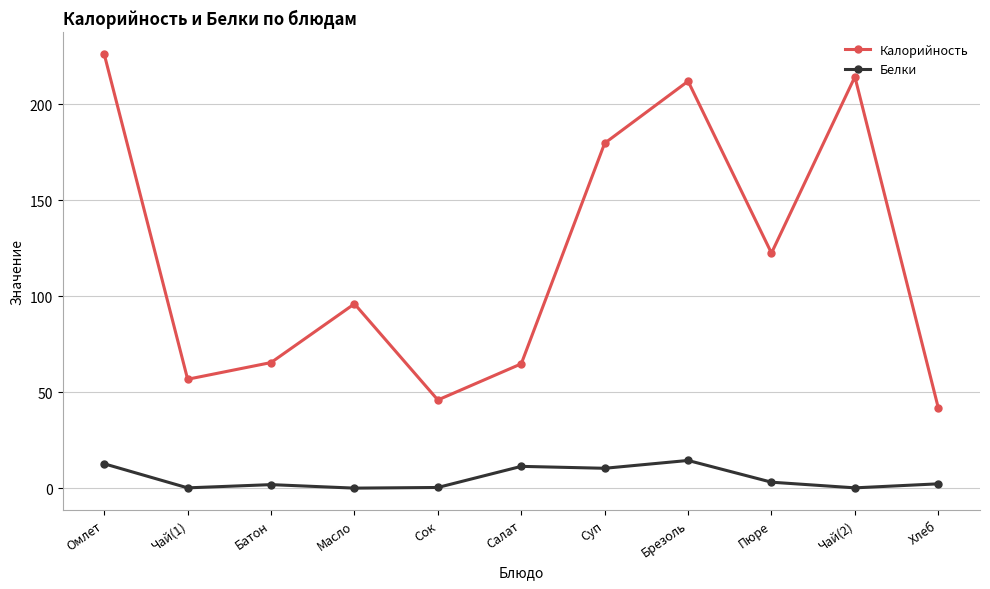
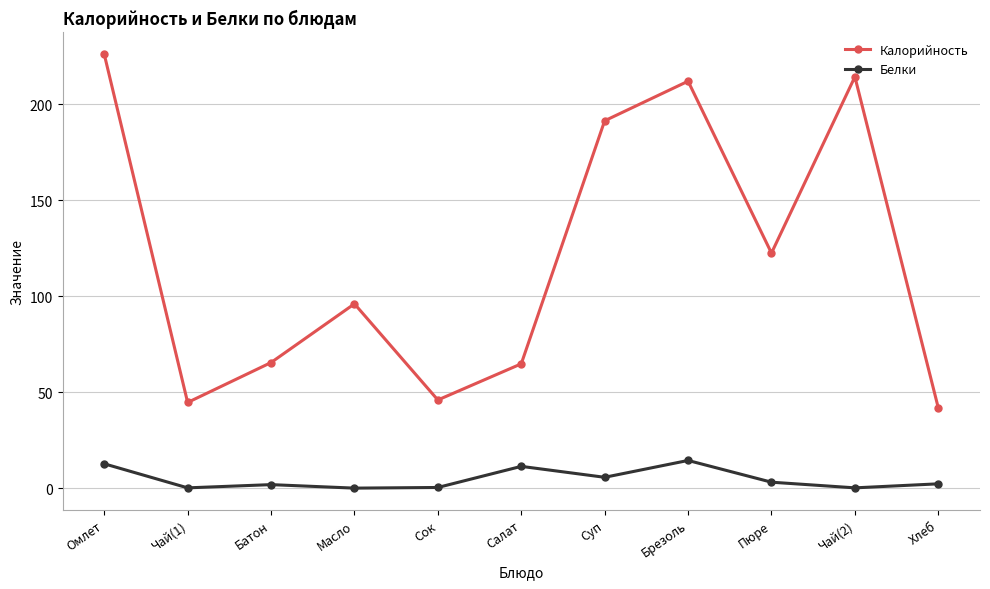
Калорийность, Чай(1): 57 -> 45
Калорийность, Суп: 180 -> 192
Белки, Суп: 10 -> 6
